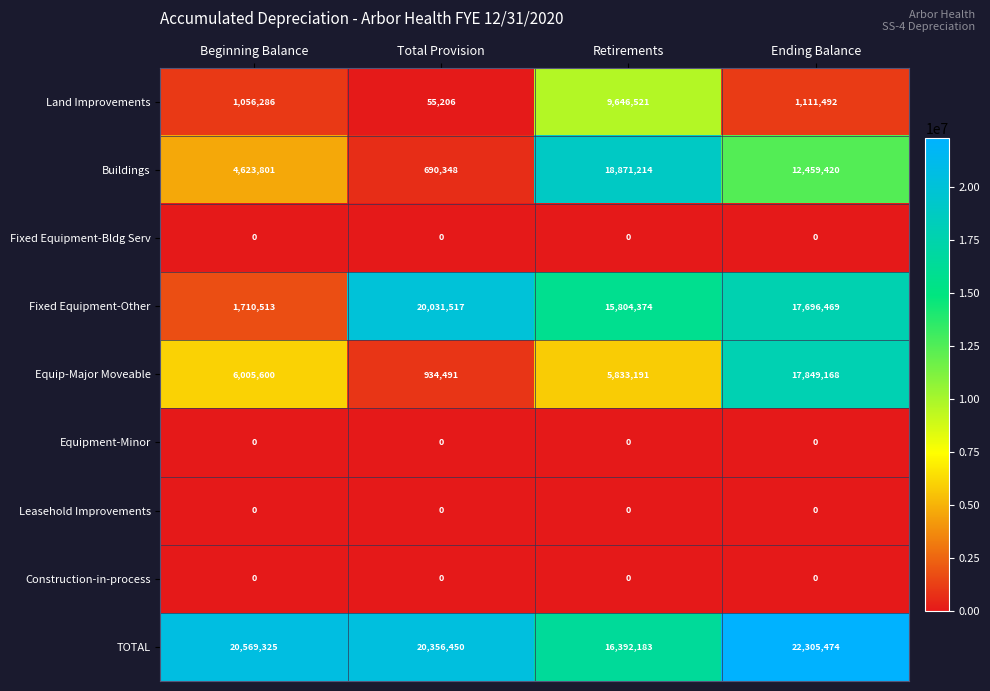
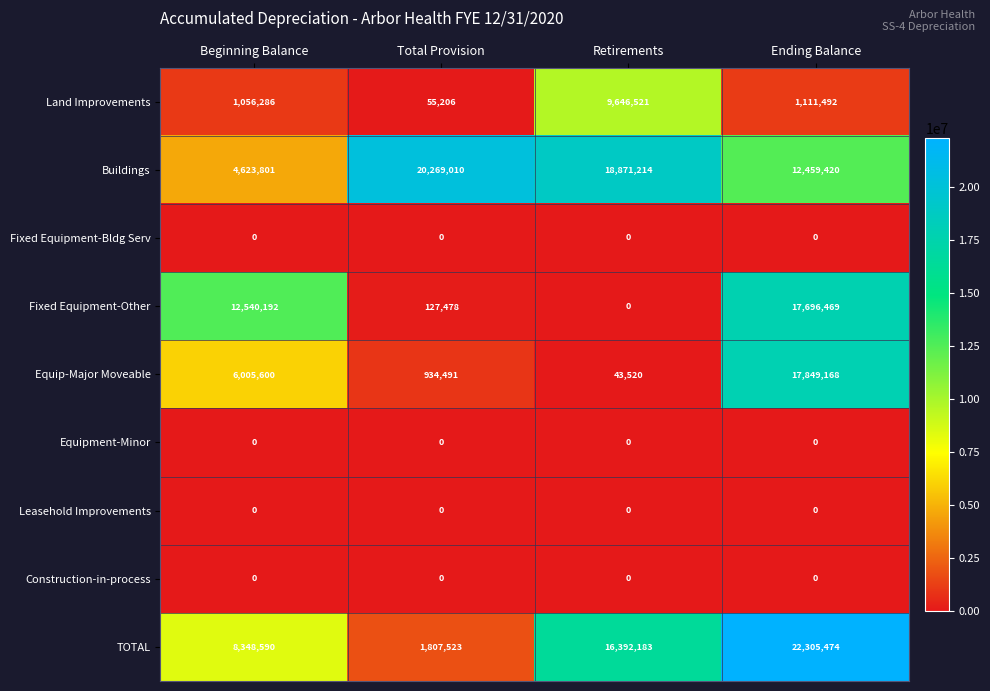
Buildings, Total Provision: 690,348 -> 20,269,010
Fixed Equipment-Other, Beginning Balance: 1,710,513 -> 12,540,192
Fixed Equipment-Other, Total Provision: 20,031,517 -> 127,478
Fixed Equipment-Other, Retirements: 15,804,374 -> 0
Equip-Major Moveable, Retirements: 5,833,191 -> 43,520
TOTAL, Beginning Balance: 20,569,325 -> 8,348,590
TOTAL, Total Provision: 20,356,450 -> 1,807,523
